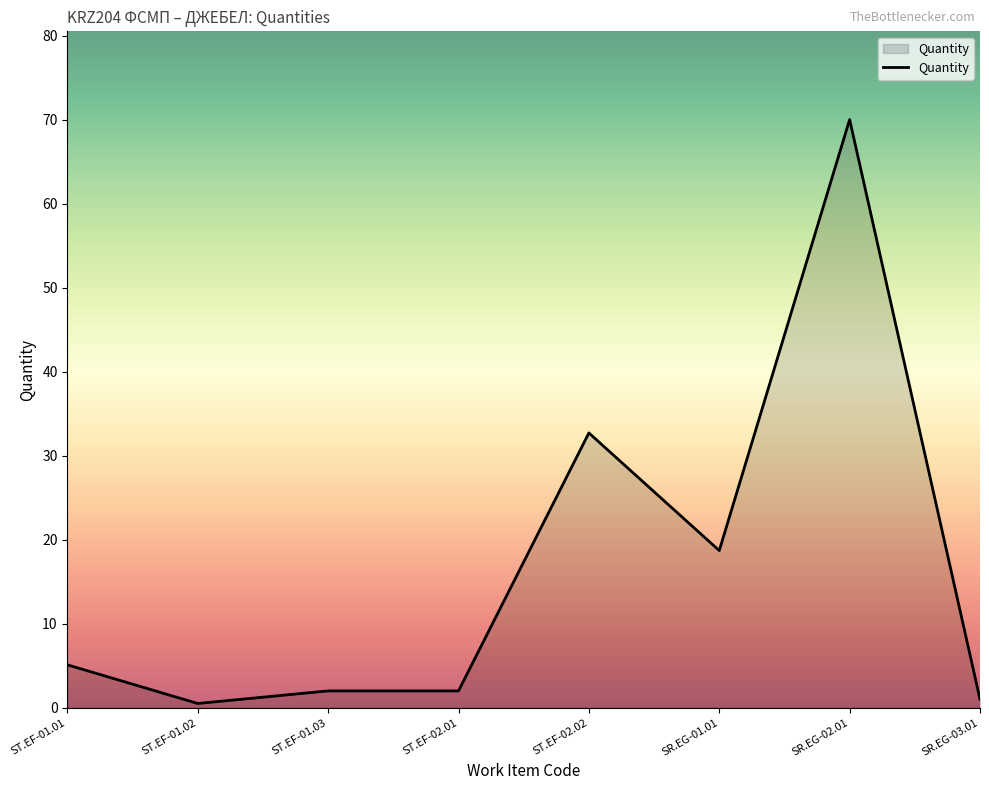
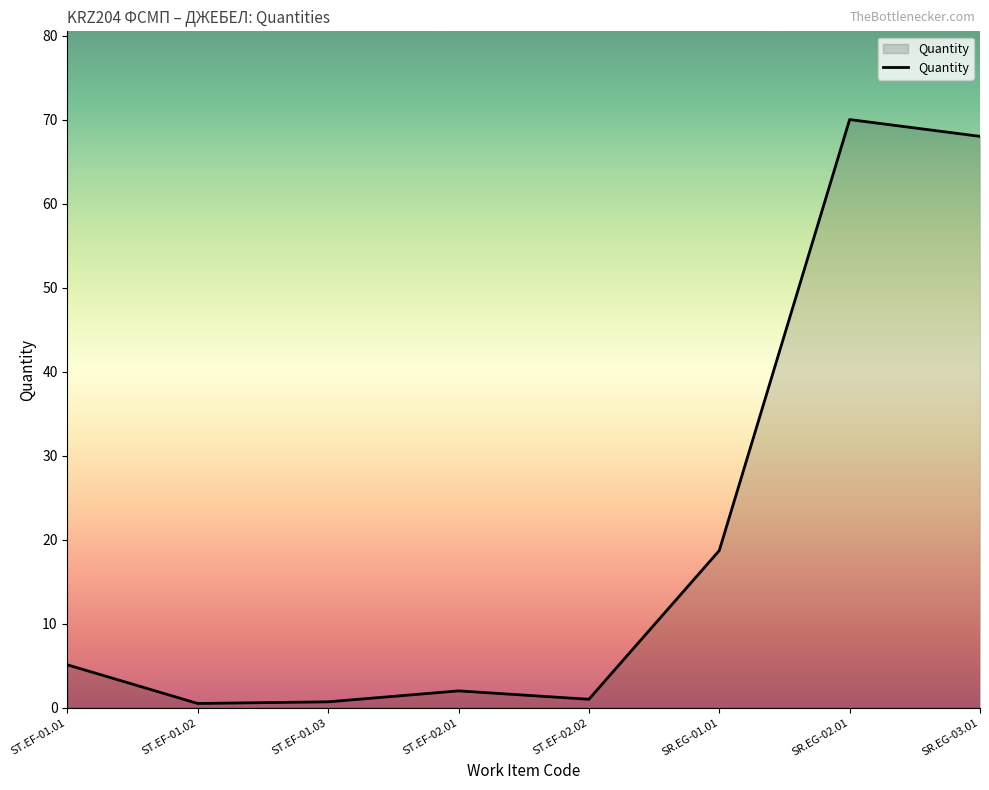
ST.EF-01.03: 2 -> 1
ST.EF-02.02: 33 -> 1
SR.EG-03.01: 1 -> 68
